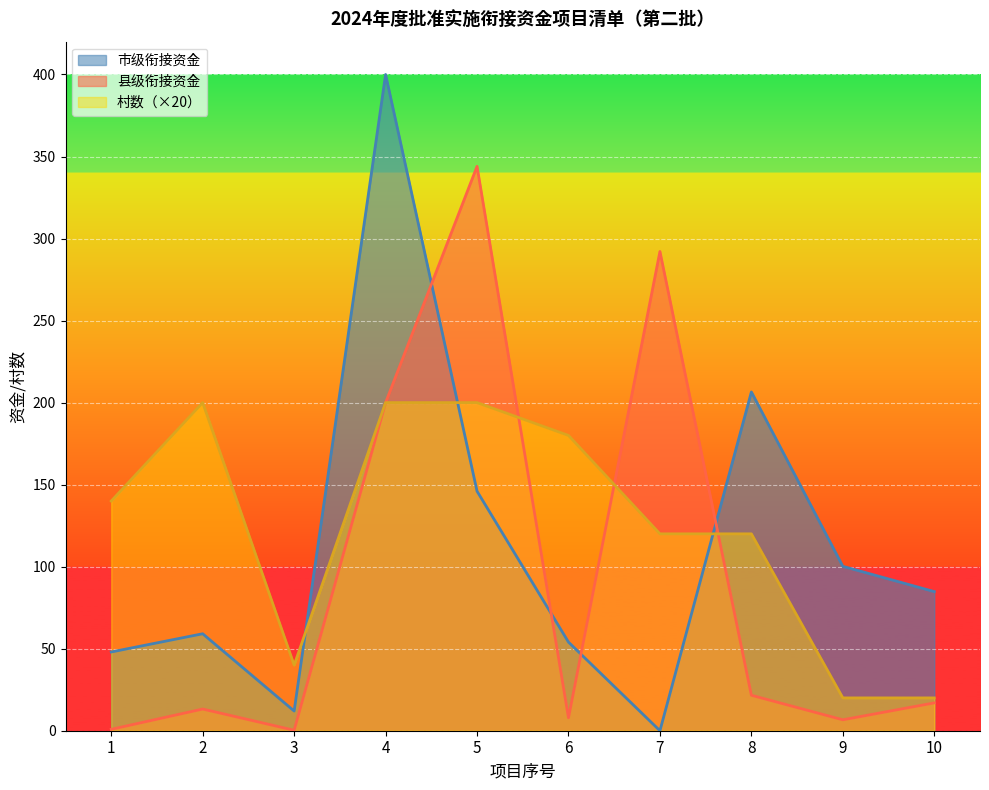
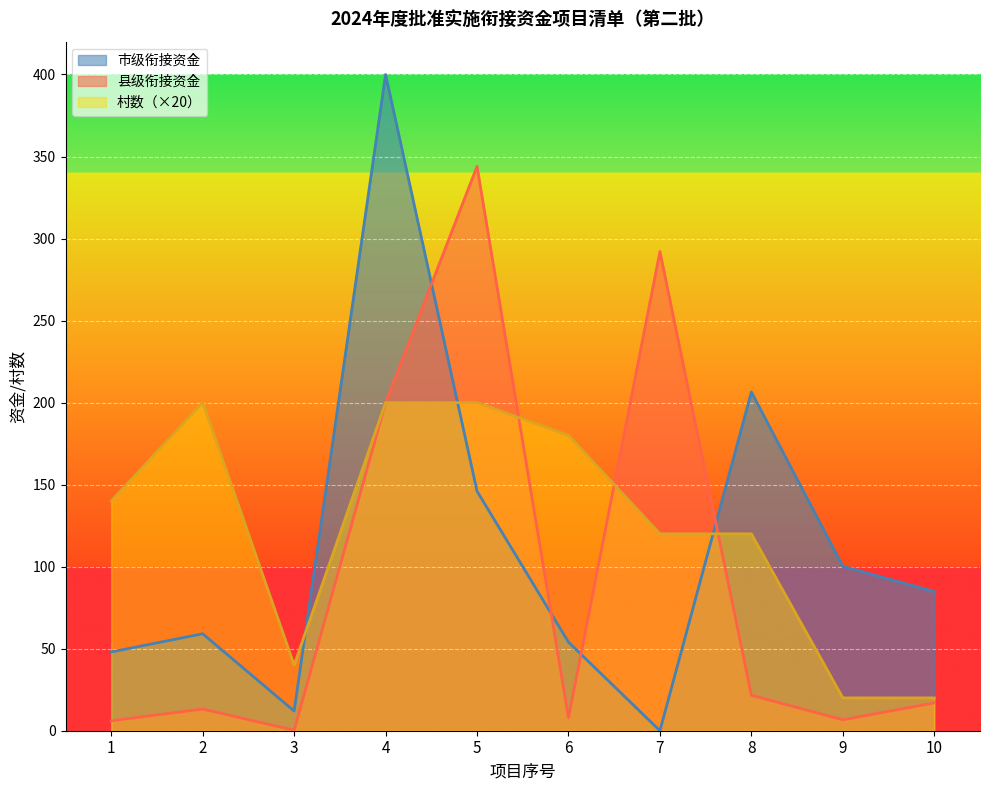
县级衔接资金, 1: 1 -> 6
